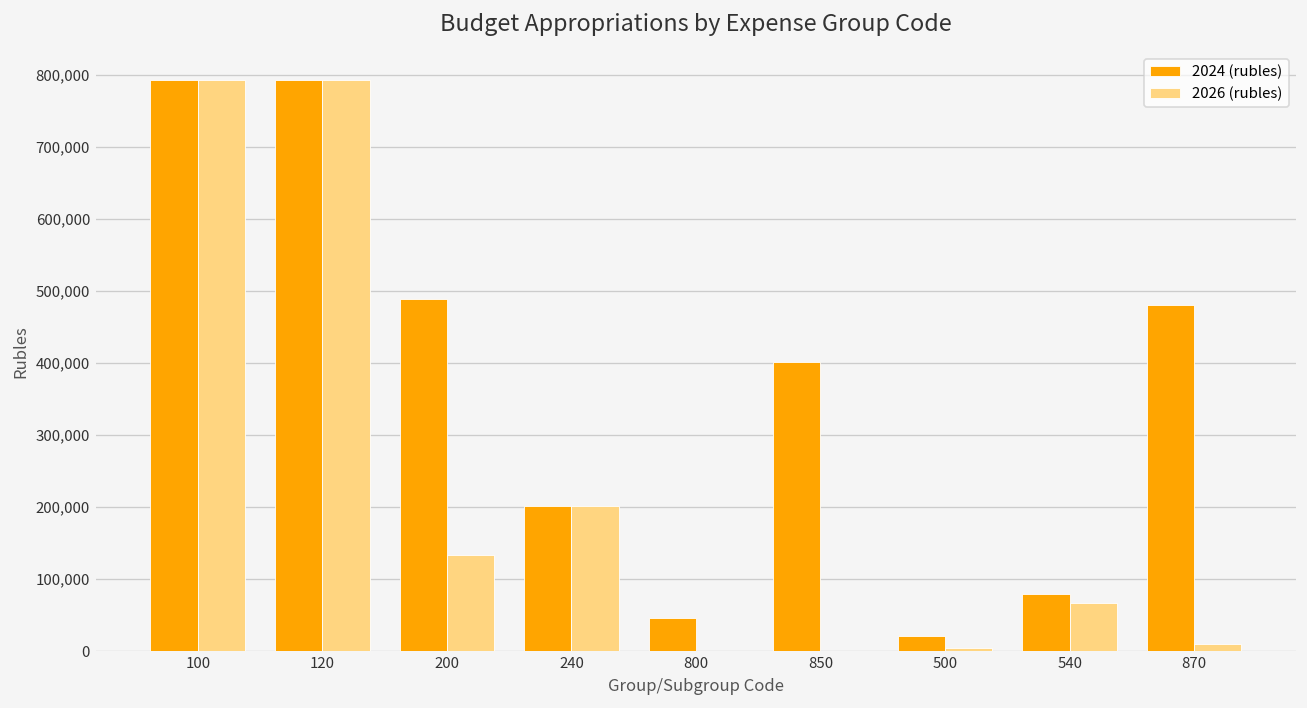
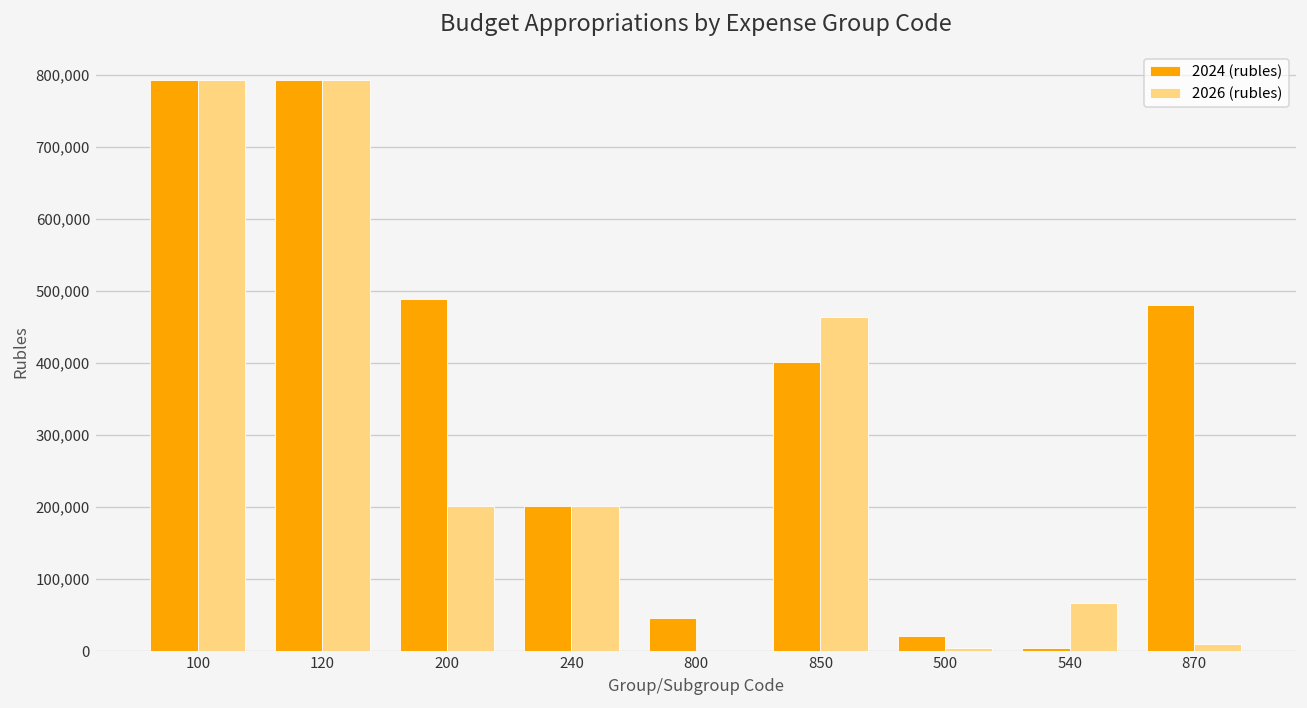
2026 (rubles), 200: 130,000 -> 200,000
2026 (rubles), 850: 0 -> 460,000
2024 (rubles), 540: 80,000 -> 0
